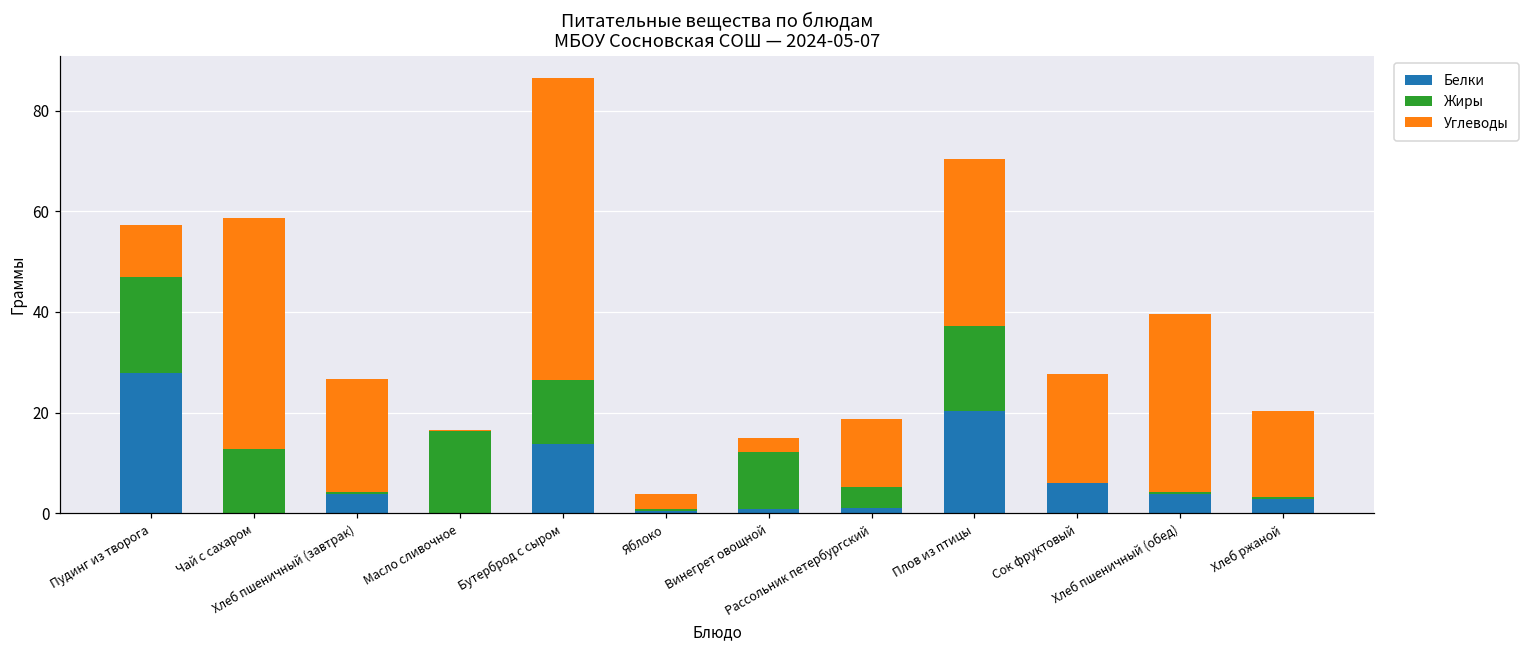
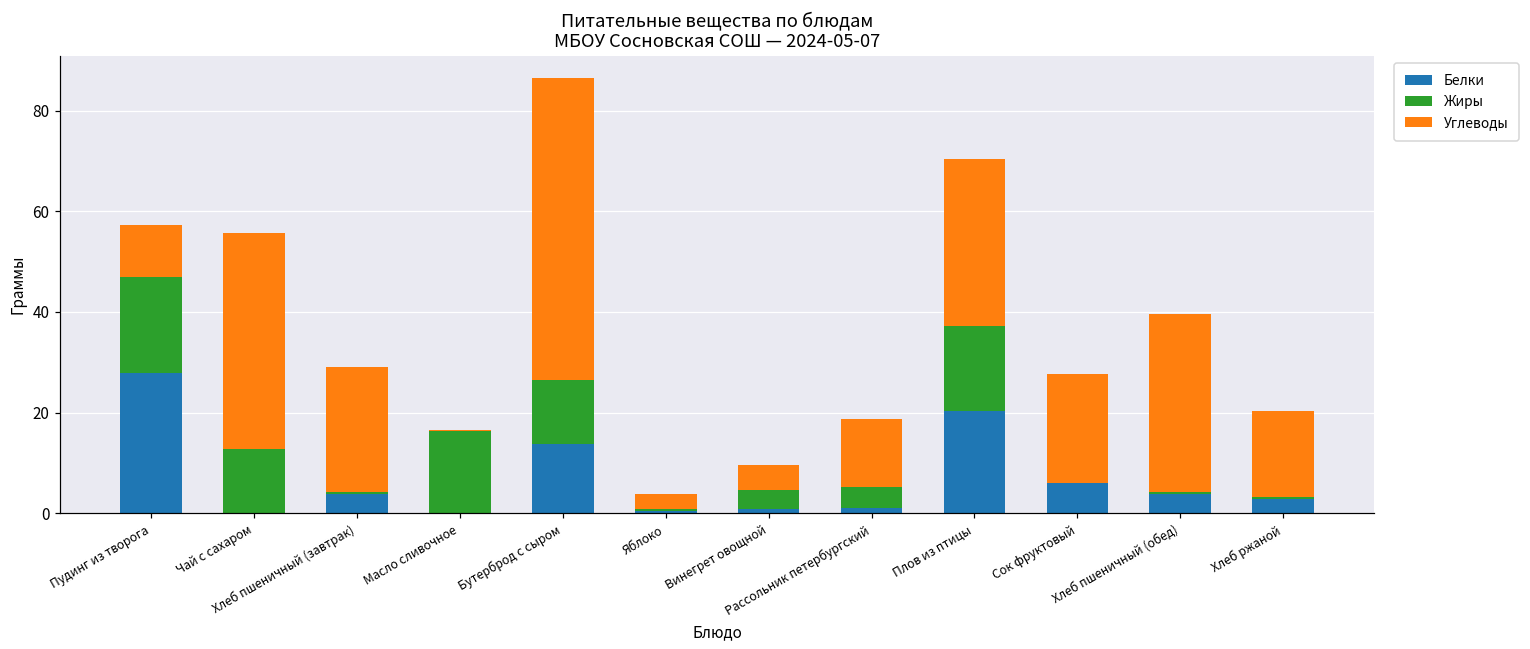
Углеводы, Чай с сахаром: 46 -> 43
Углеводы, Хлеб пшеничный (завтрак): 23 -> 25
Жиры, Винегрет овощной: 11 -> 4
Углеводы, Винегрет овощной: 3 -> 5
